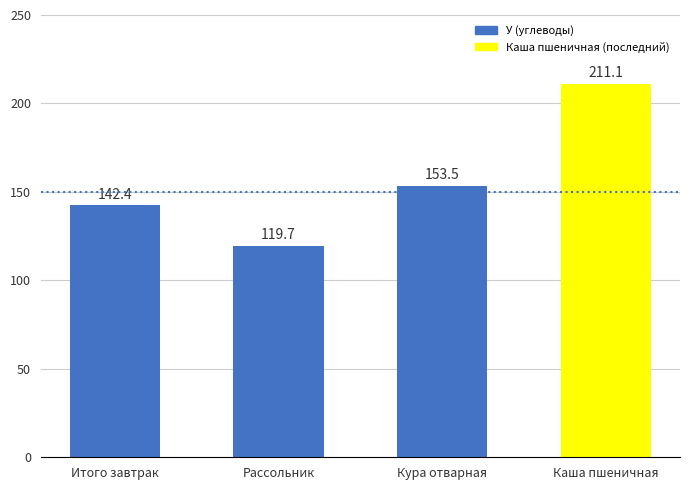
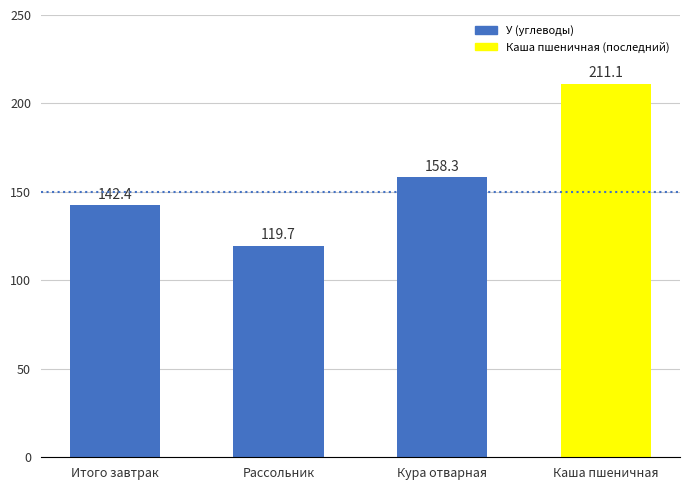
Кура отварная: 153.5 -> 158.3
